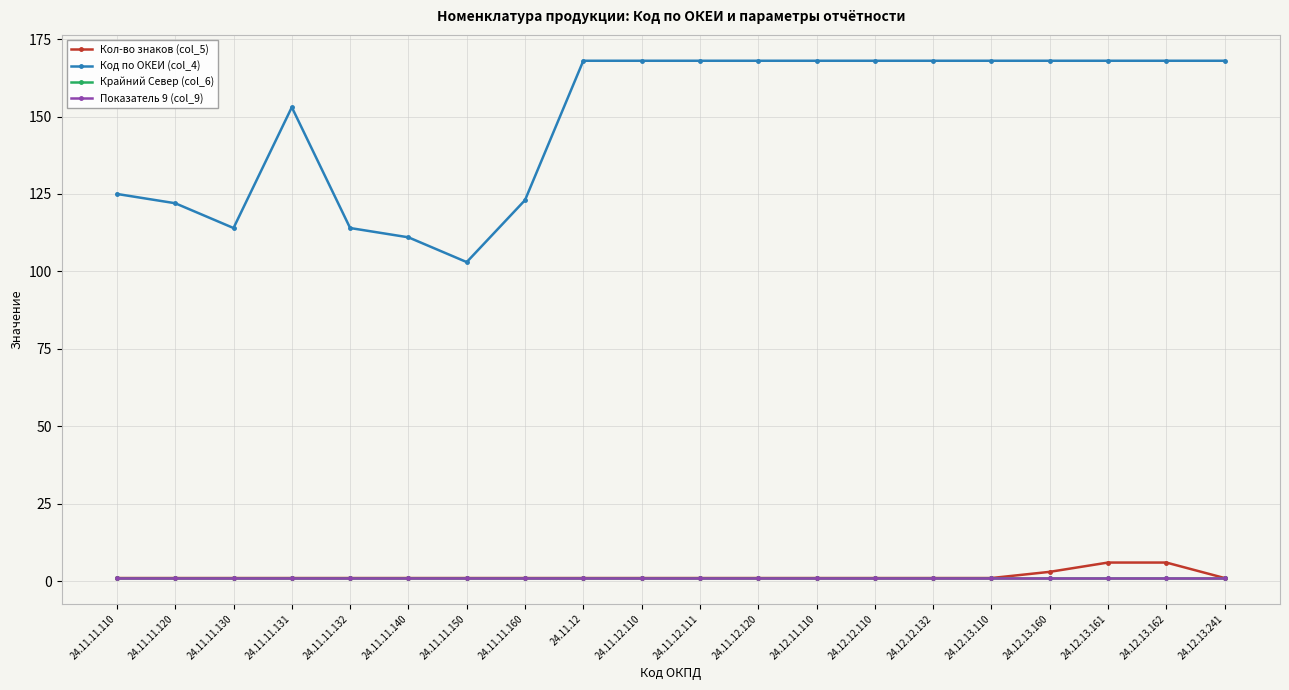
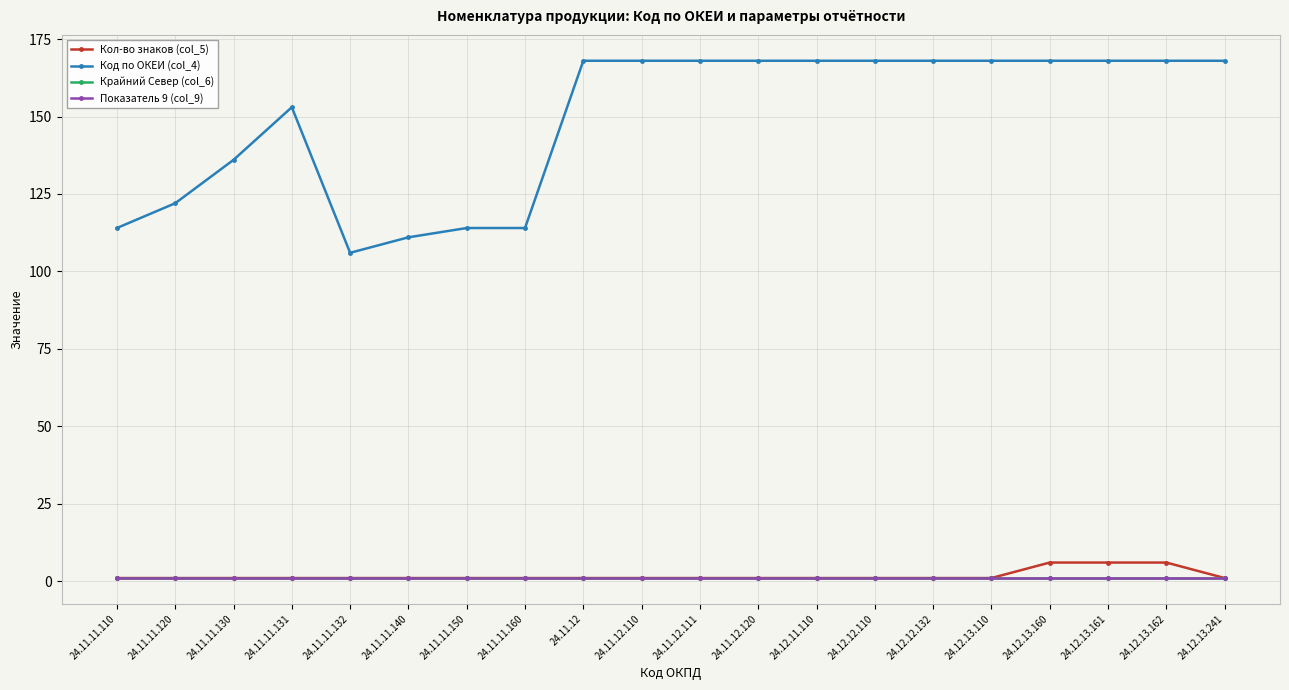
Код по ОКЕИ (col_4), 24.11.11.110: 125 -> 114
Код по ОКЕИ (col_4), 24.11.11.130: 114 -> 136
Код по ОКЕИ (col_4), 24.11.11.132: 114 -> 106
Код по ОКЕИ (col_4), 24.11.11.150: 103 -> 114
Код по ОКЕИ (col_4), 24.11.11.160: 123 -> 114
Кол-во знаков (col_5), 24.12.13.160: 3 -> 6
